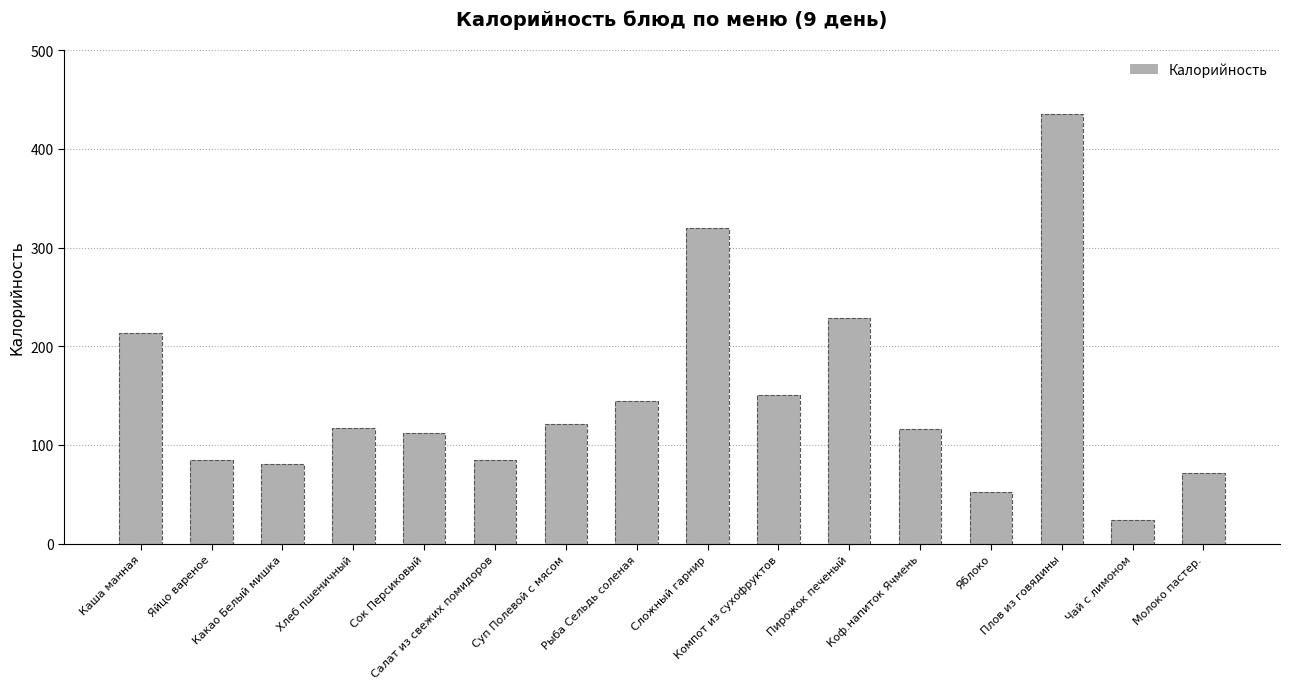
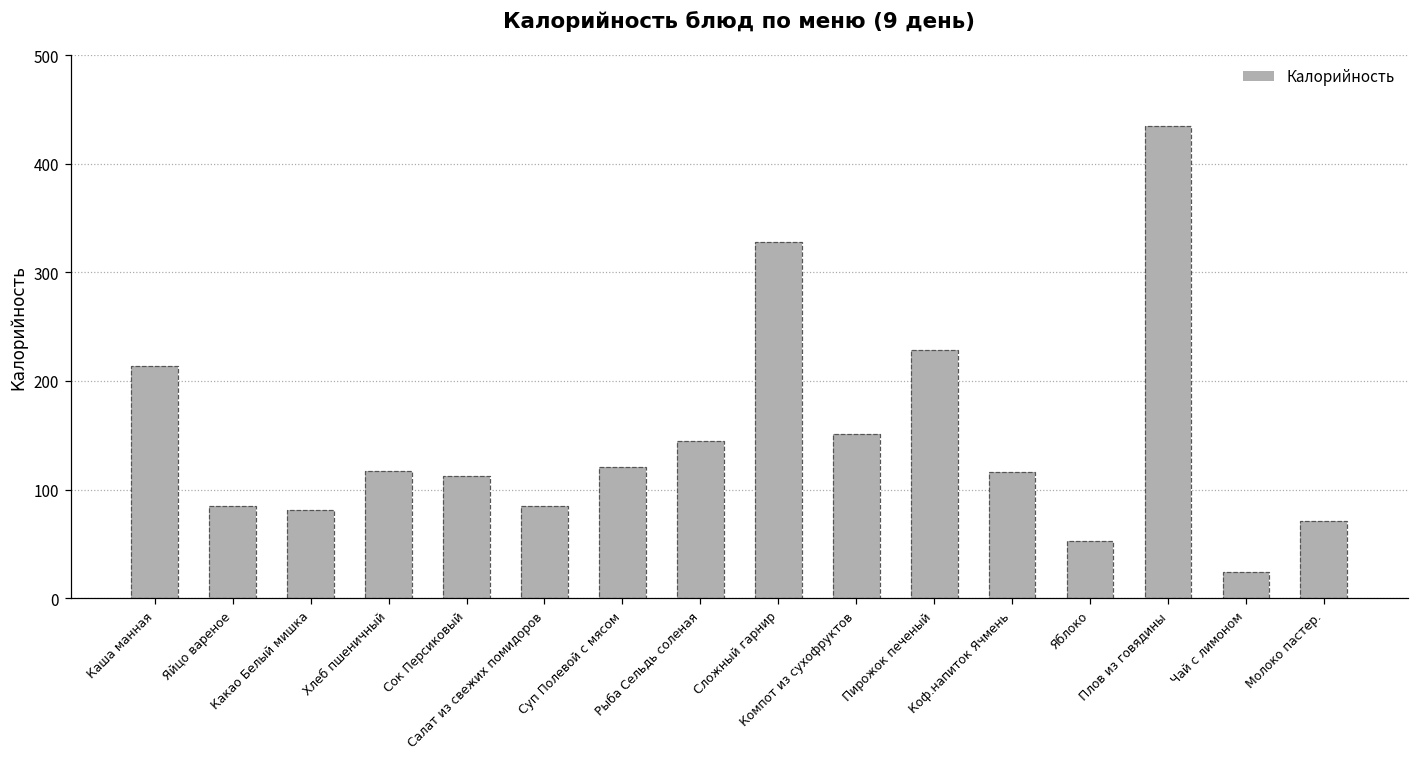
Сложный гарнир: 320 -> 330
